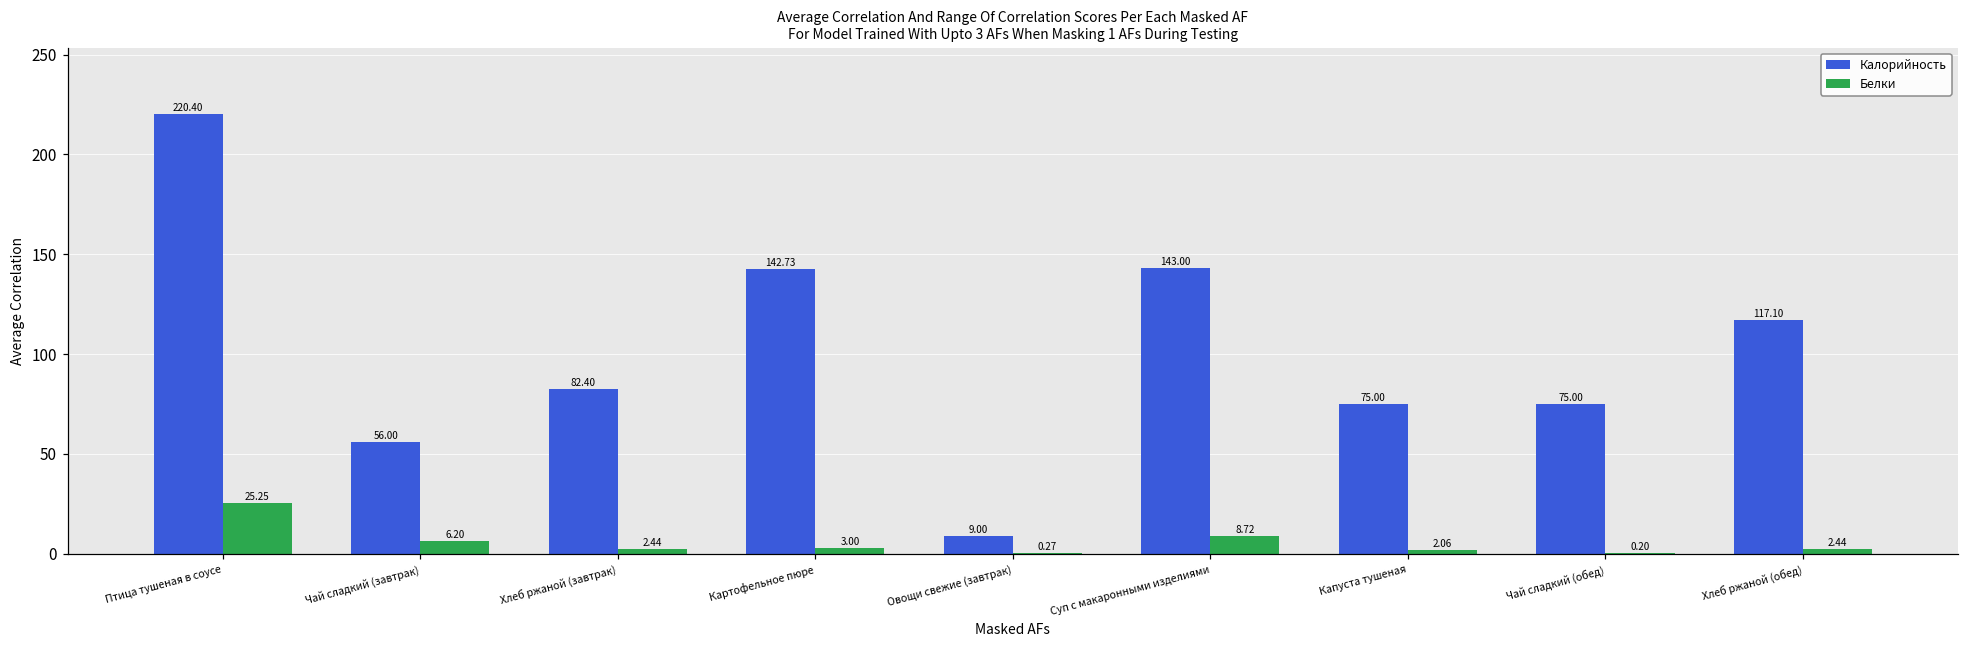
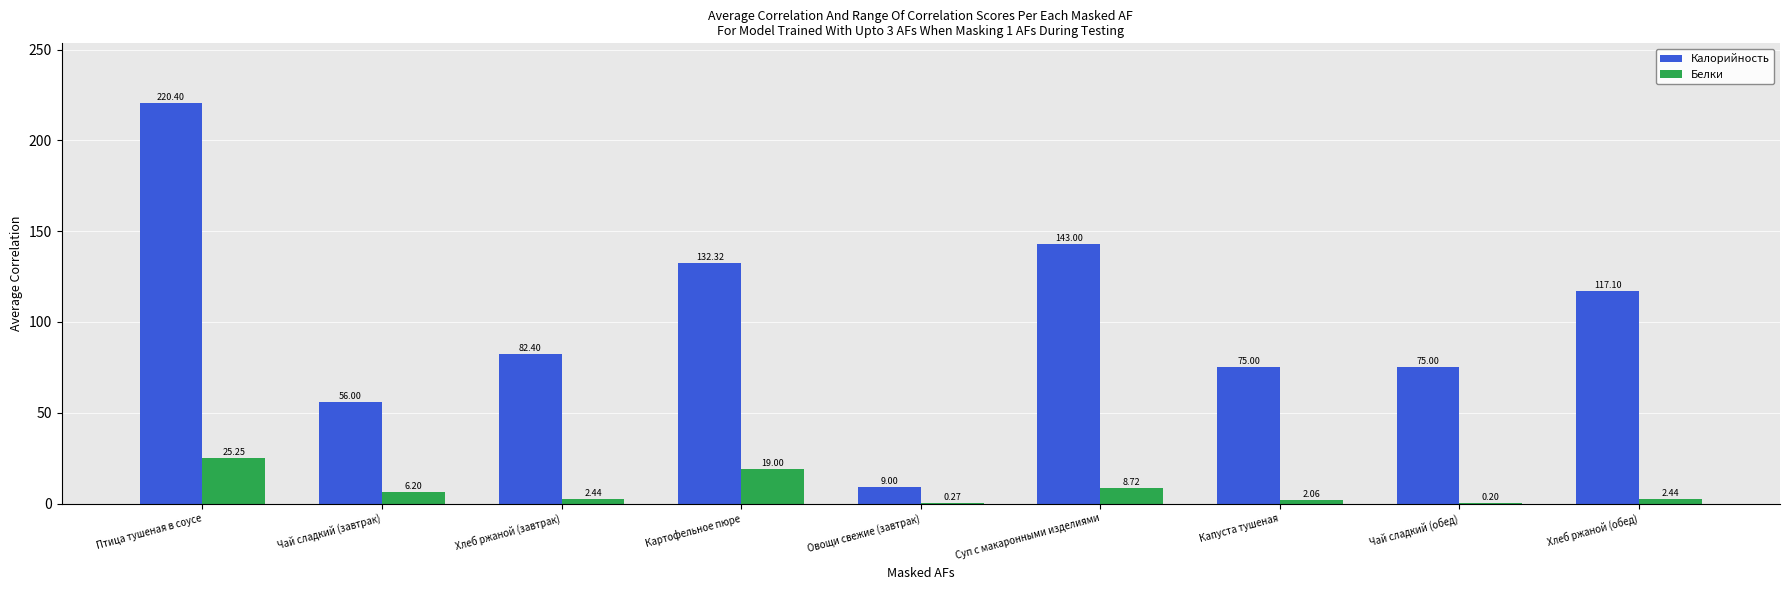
Калорийность, Картофельное пюре: 142.73 -> 132.32
Белки, Картофельное пюре: 3.00 -> 19.00
